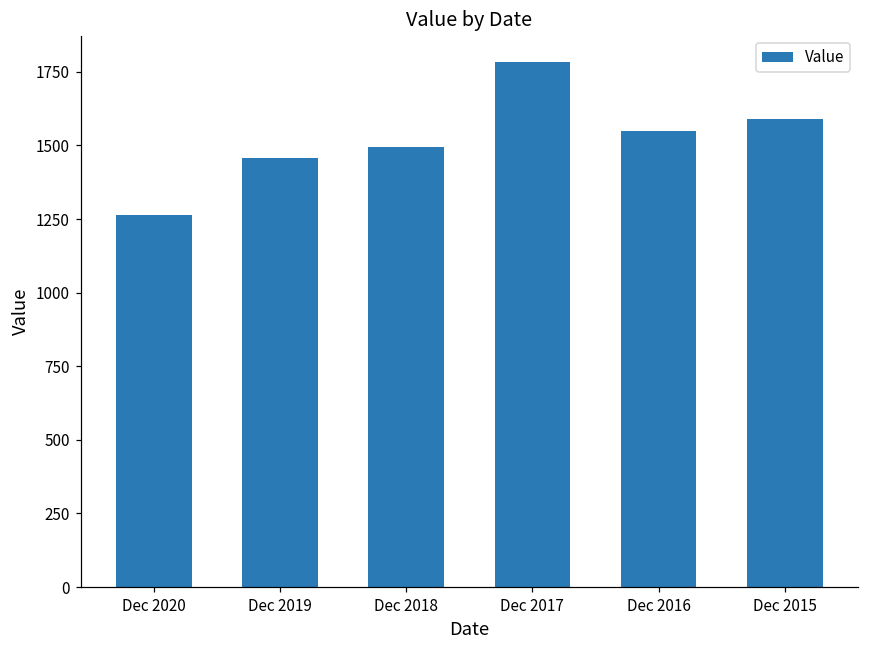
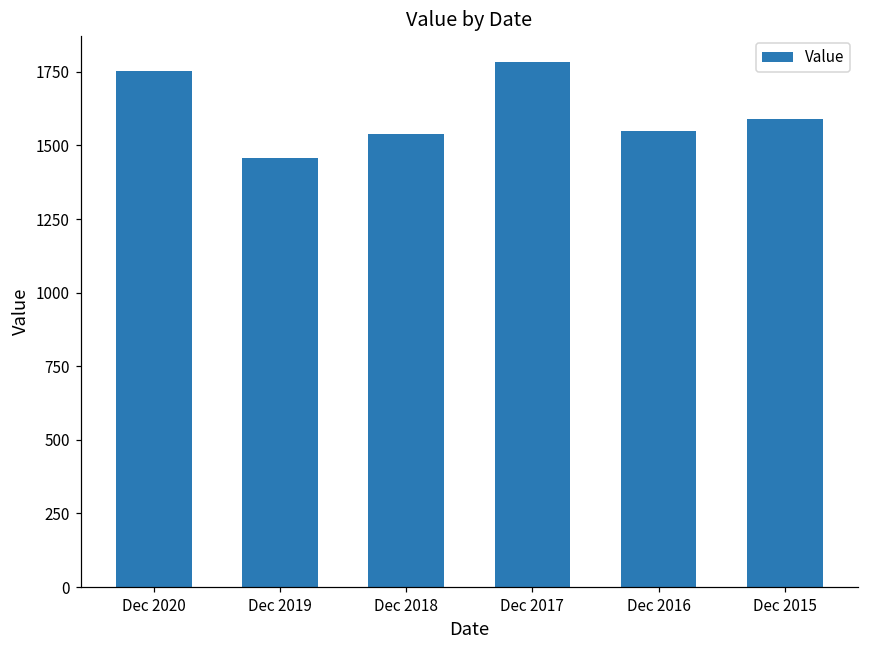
Dec 2020: 1260 -> 1750
Dec 2018: 1500 -> 1540
